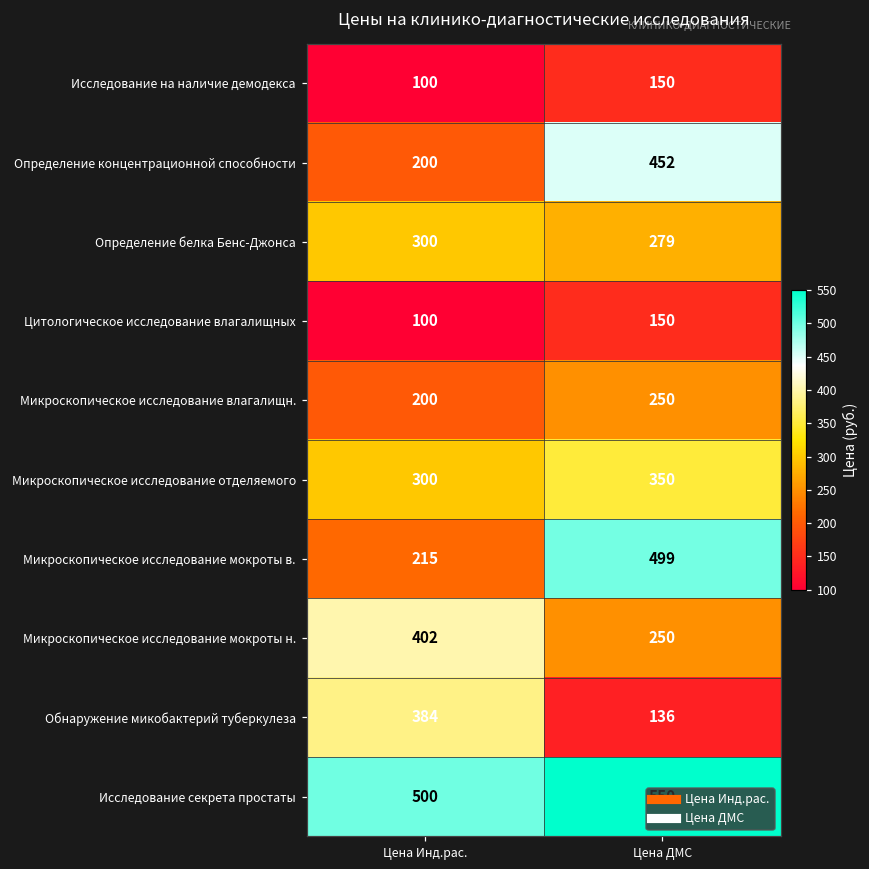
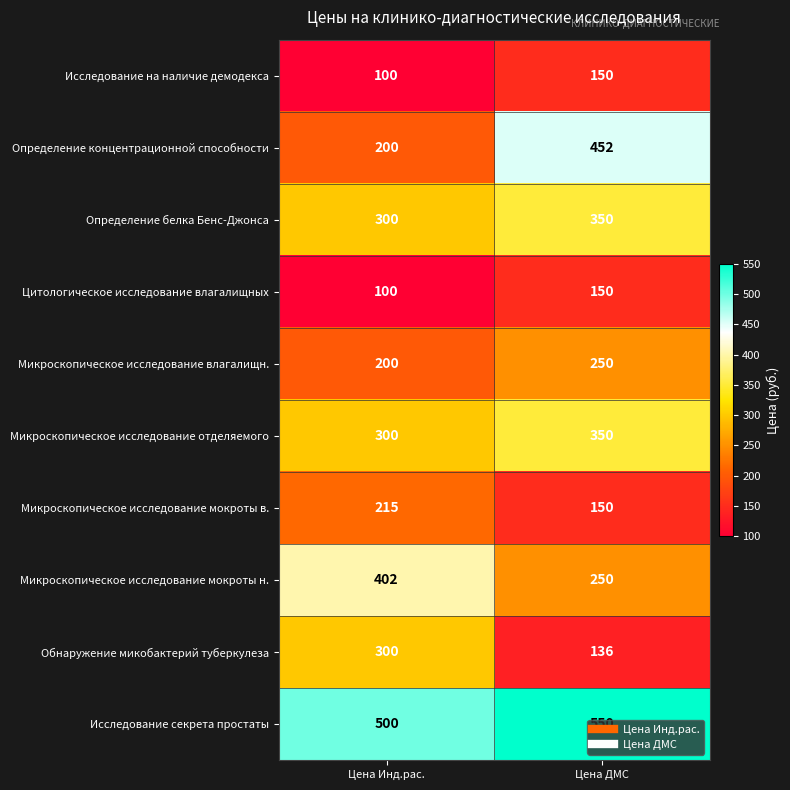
Определение белка Бенс-Джонса, Цена ДМС: 279 -> 350
Микроскопическое исследование мокроты в., Цена ДМС: 499 -> 150
Обнаружение микобактерий туберкулеза, Цена Инд.рас.: 384 -> 300
